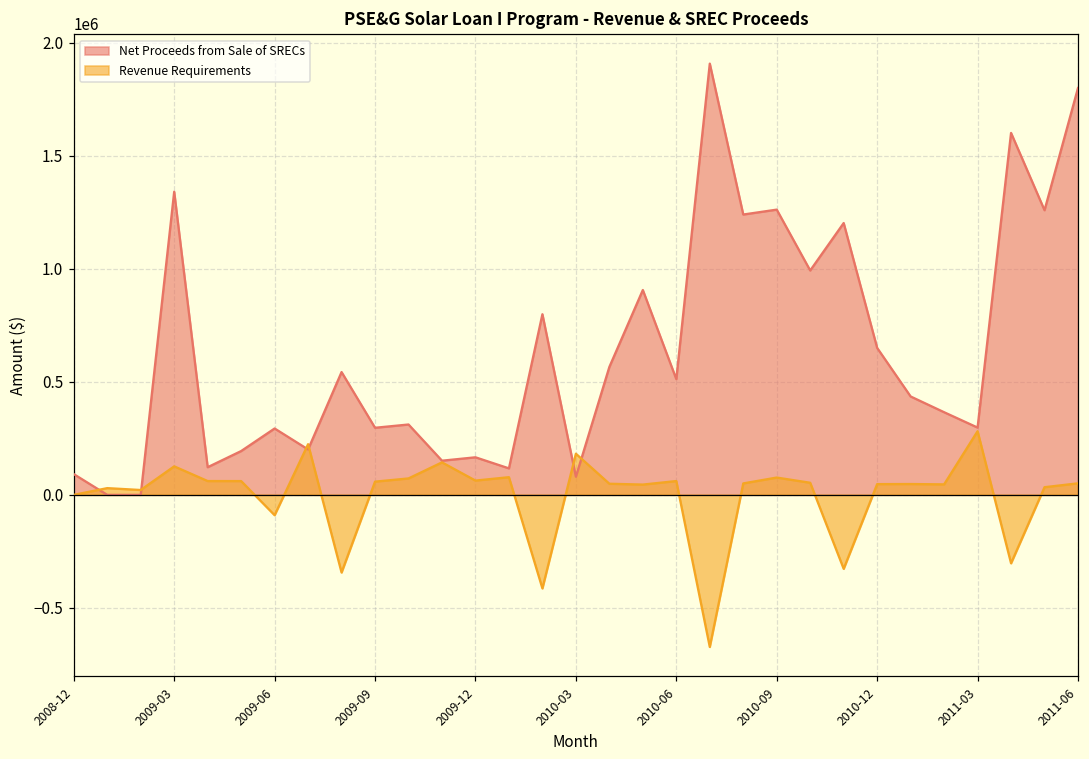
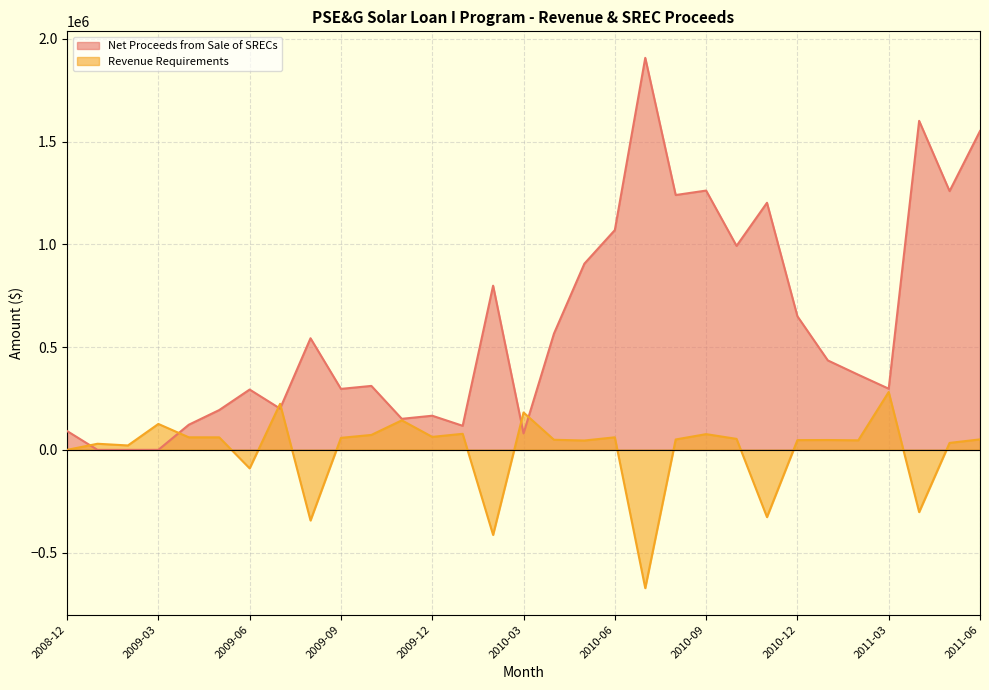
Net Proceeds from Sale of SRECs, 2009-03: 1340000 -> 0
Net Proceeds from Sale of SRECs, 2010-06: 510000 -> 1070000
Net Proceeds from Sale of SRECs, 2011-06: 1800000 -> 1550000
